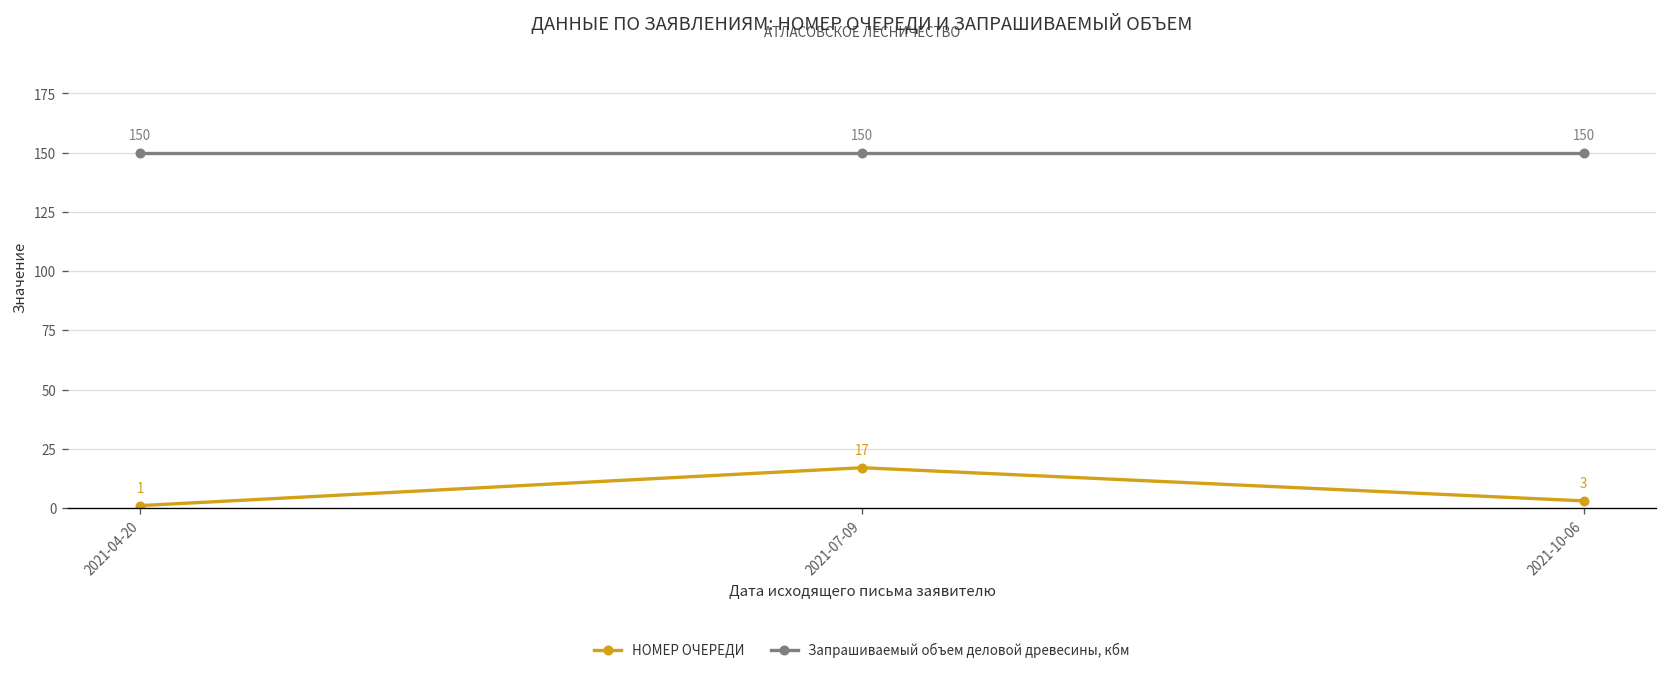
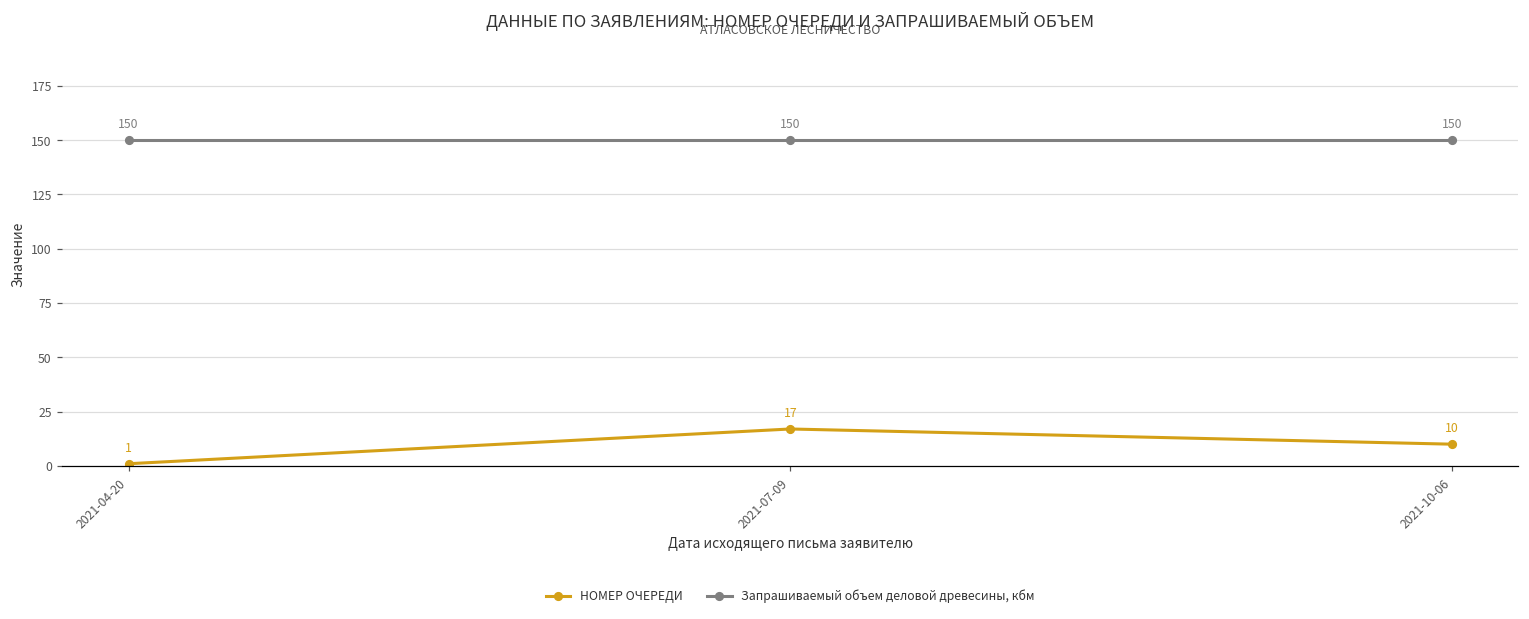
НОМЕР ОЧЕРЕДИ, 2021-10-06: 3 -> 10
